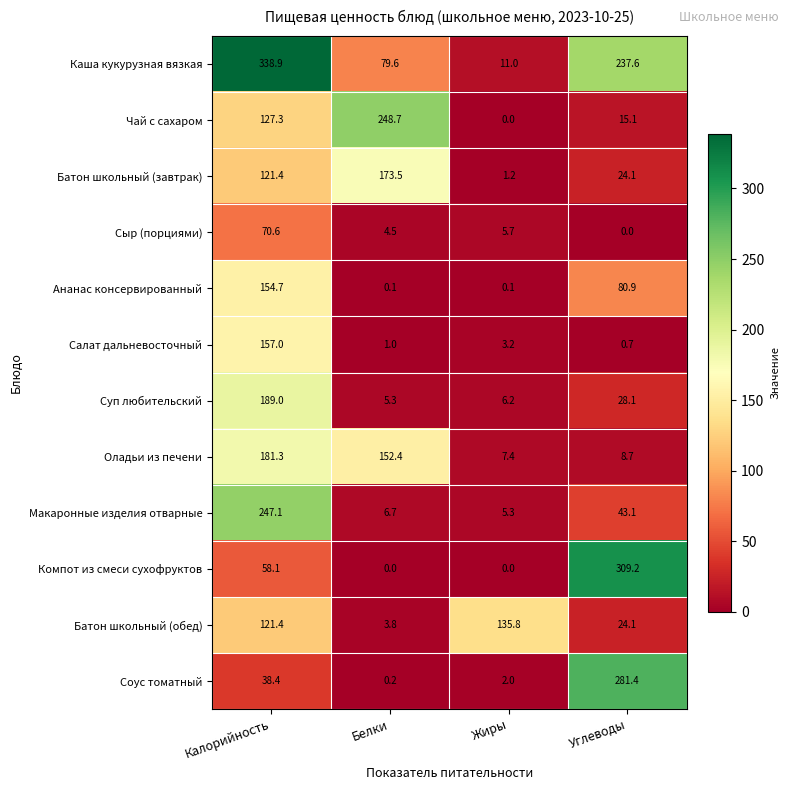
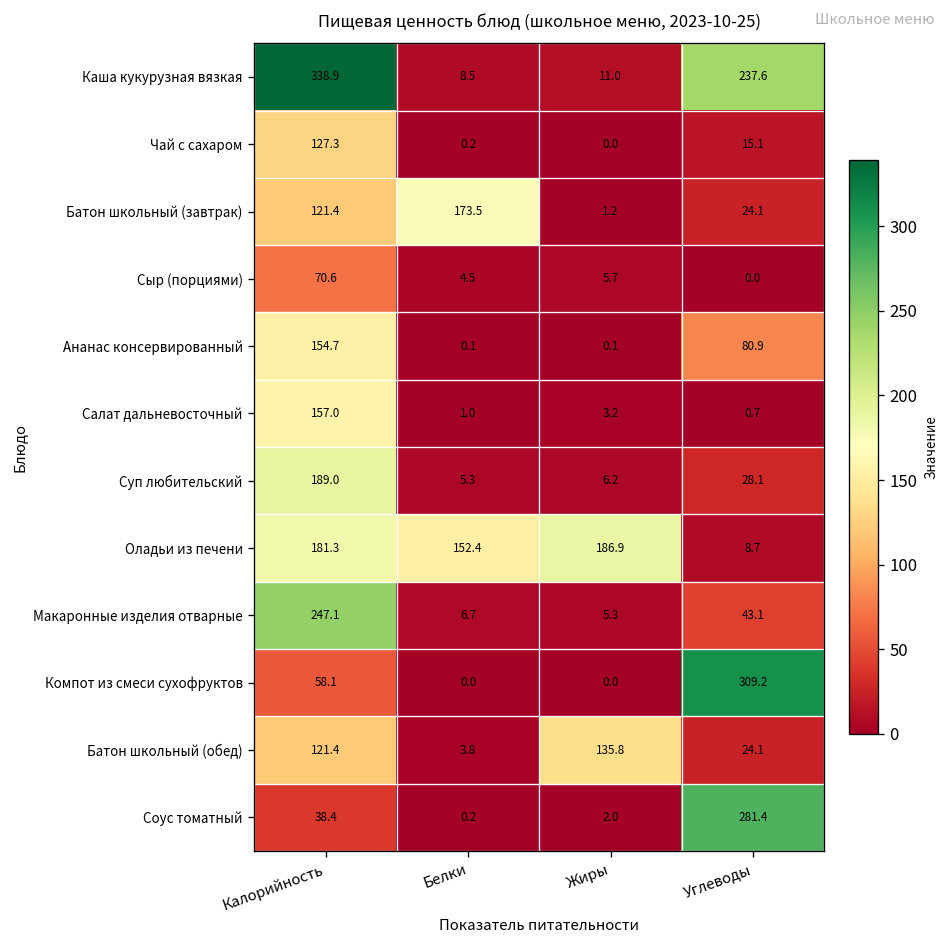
Каша кукурузная вязкая, Белки: 79.6 -> 8.5
Чай с сахаром, Белки: 248.7 -> 0.2
Оладьи из печени, Жиры: 7.4 -> 186.9
